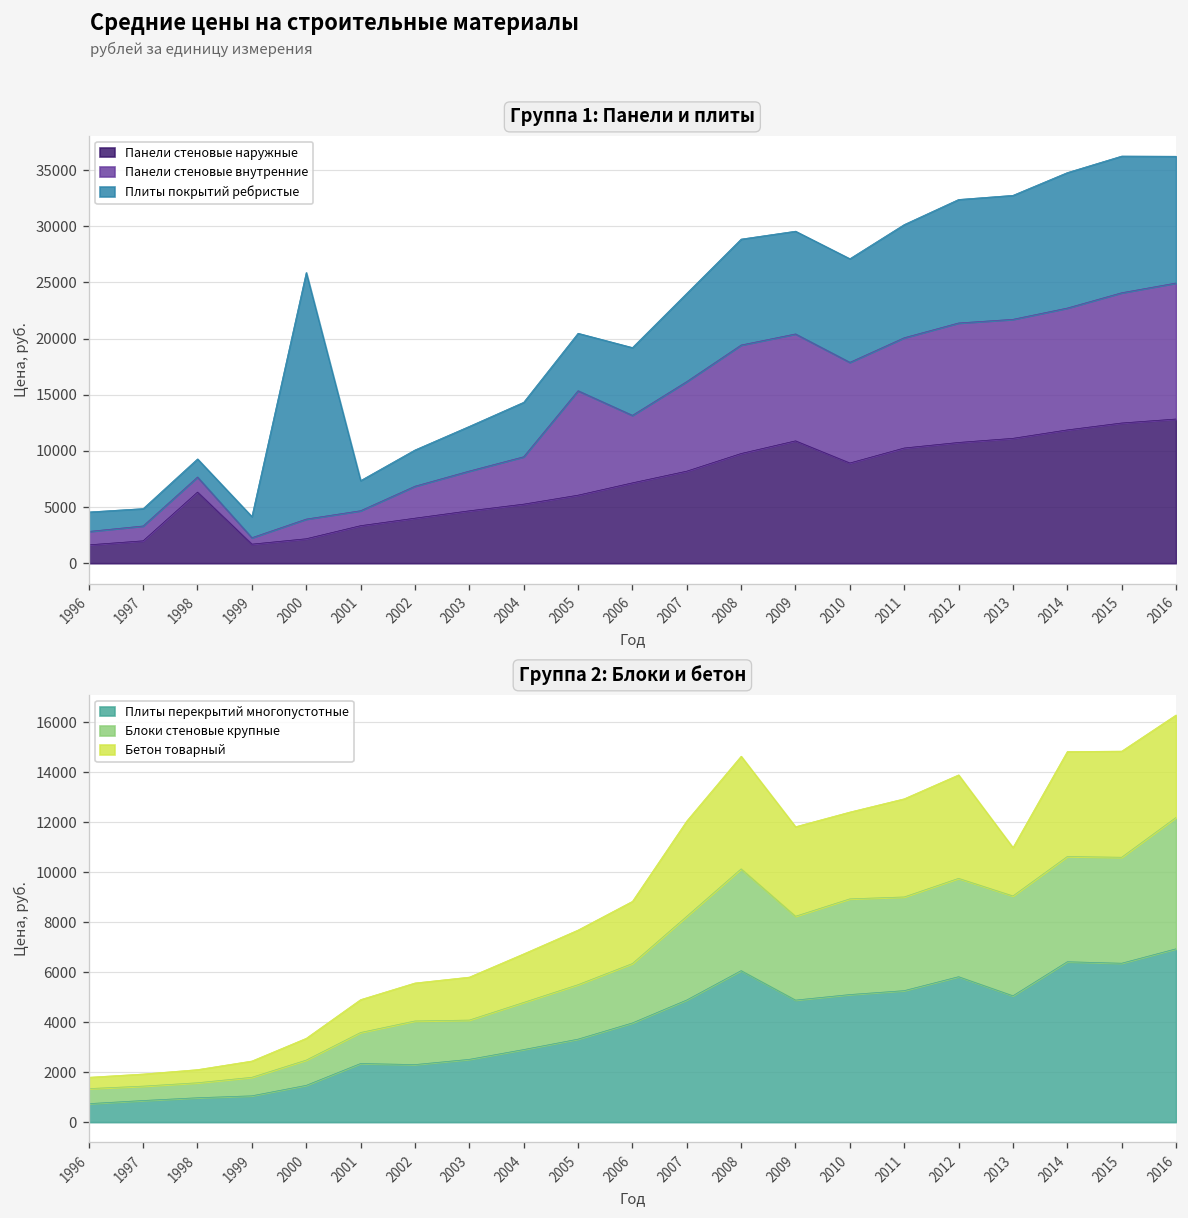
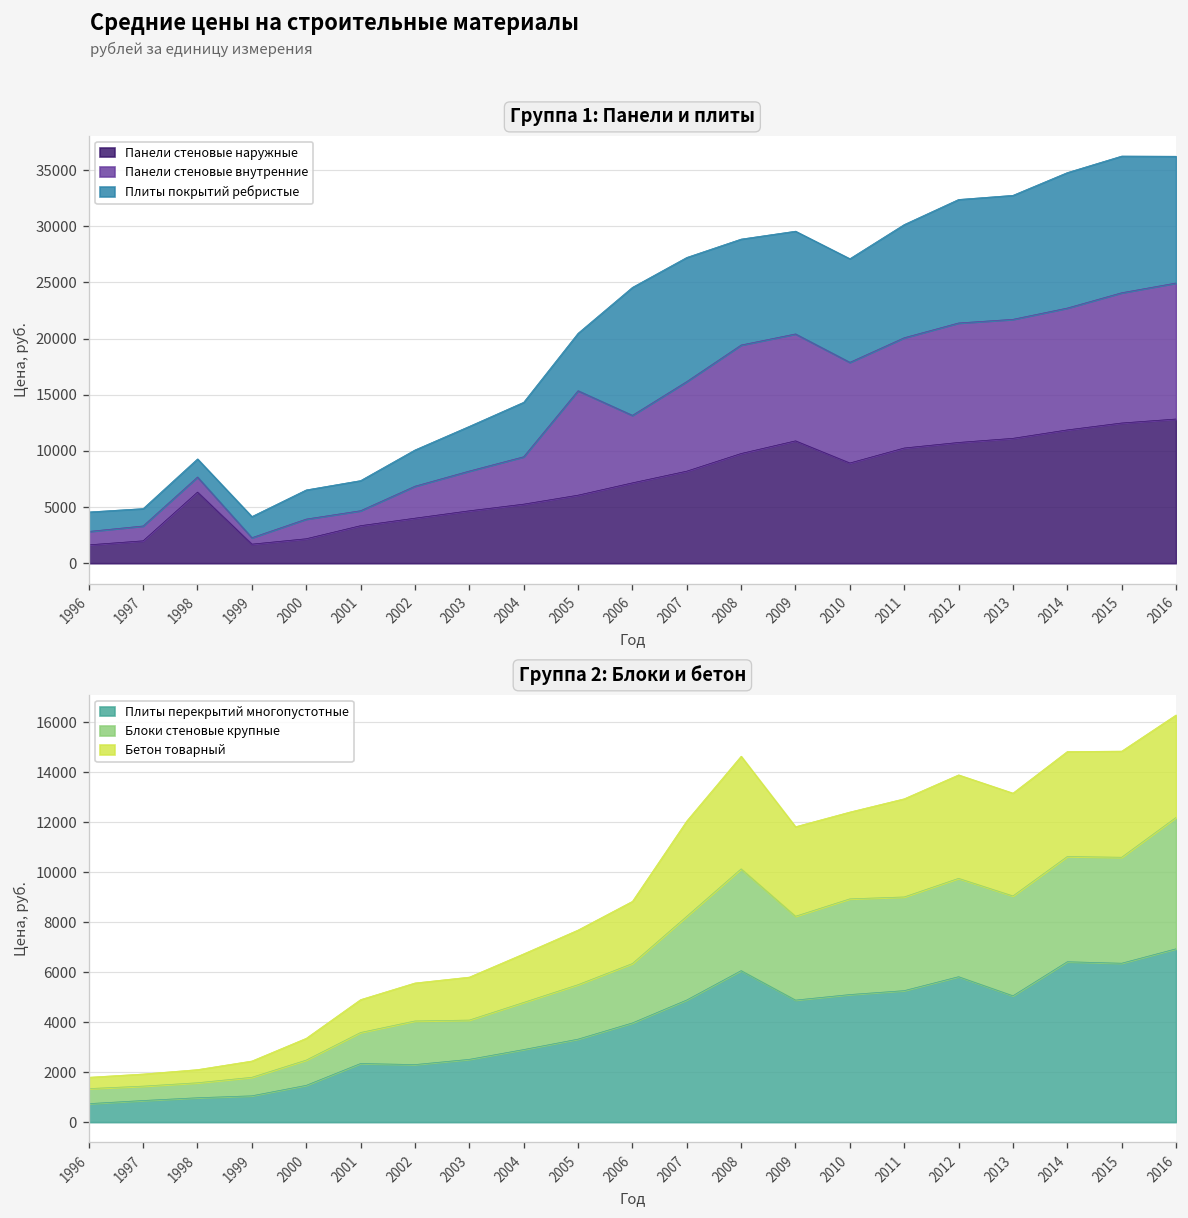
Группа 1: Панели и плиты, Плиты покрытий ребристые, 2000: 22000 -> 3000
Группа 1: Панели и плиты, Плиты покрытий ребристые, 2006: 6000 -> 11000
Группа 1: Панели и плиты, Плиты покрытий ребристые, 2007: 8000 -> 11000
Группа 2: Блоки и бетон, Бетон товарный, 2013: 1900 -> 4100
